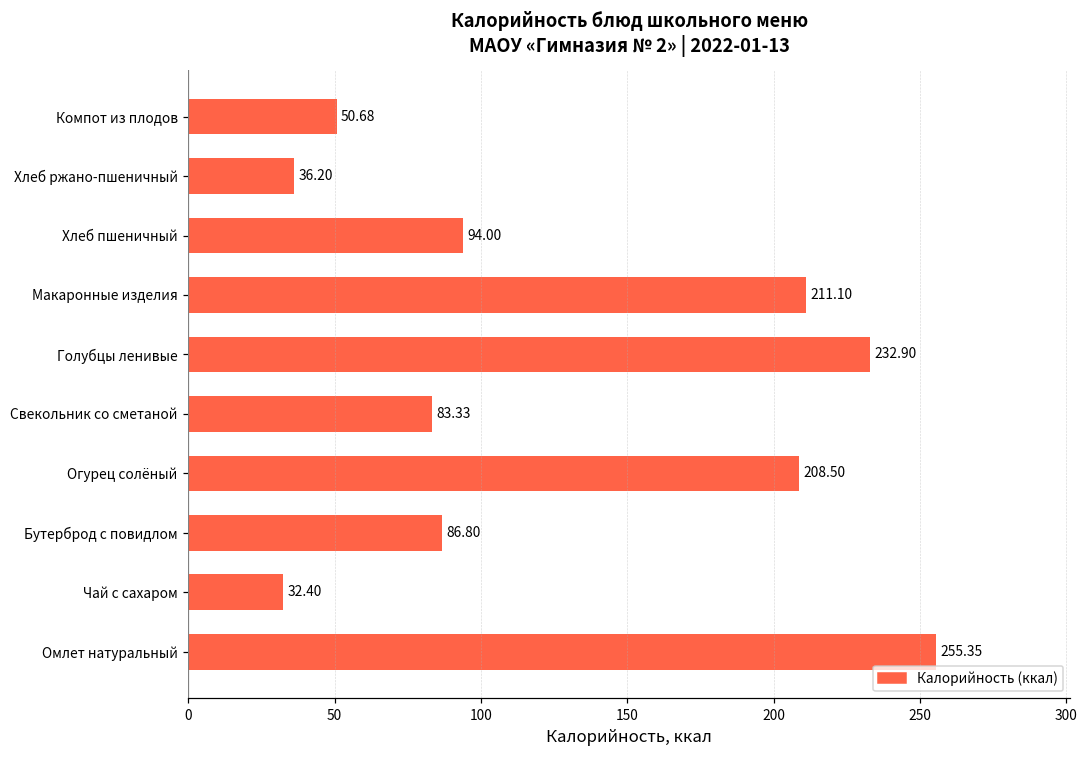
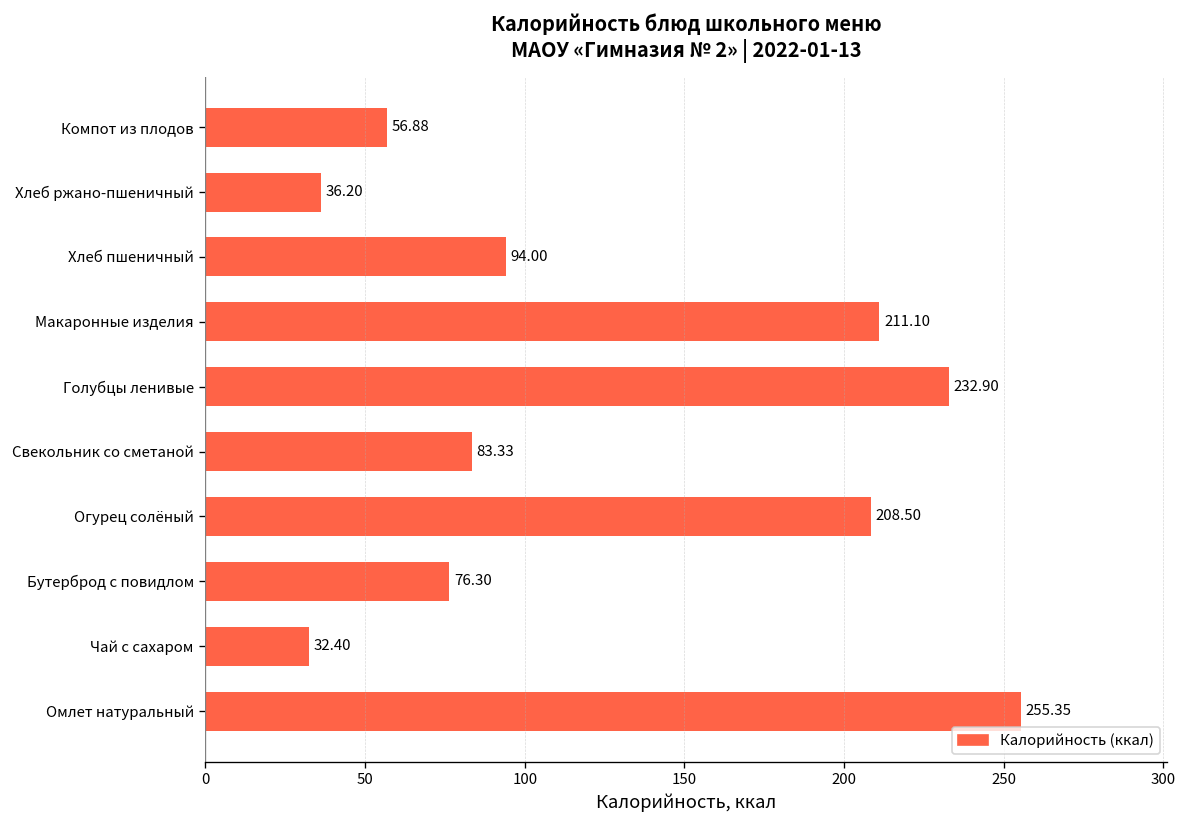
Компот из плодов: 50.68 -> 56.88
Бутерброд с повидлом: 86.80 -> 76.30
